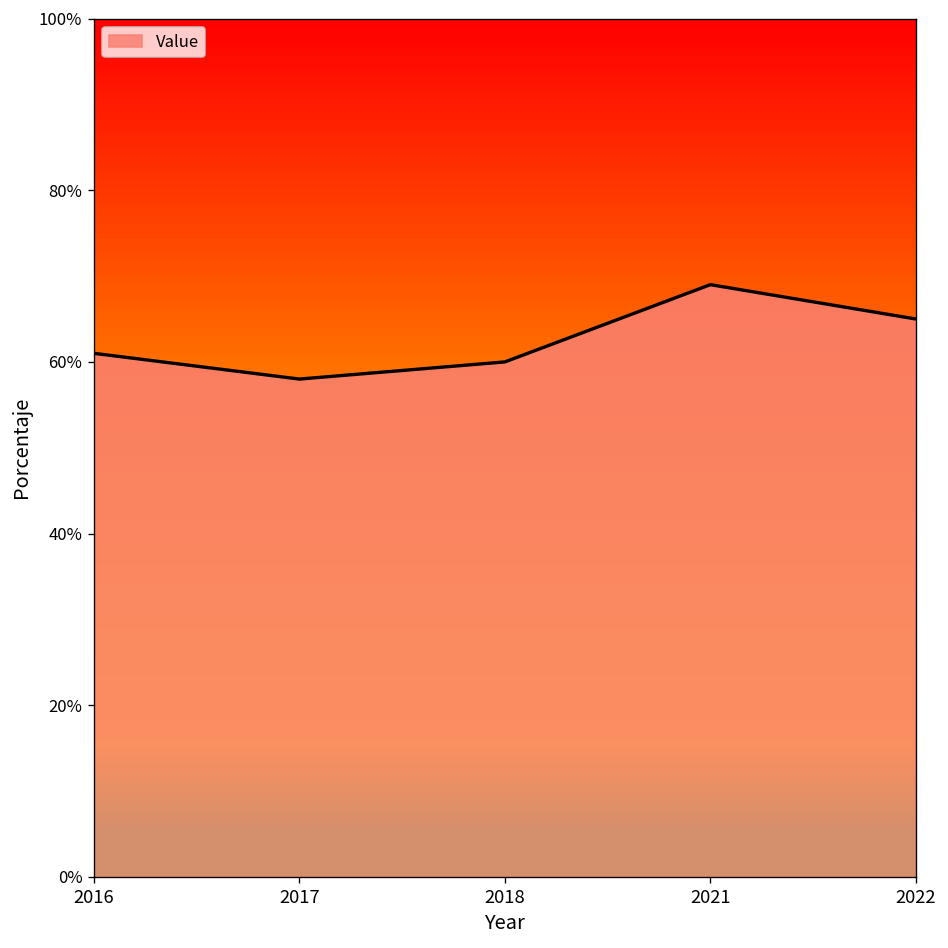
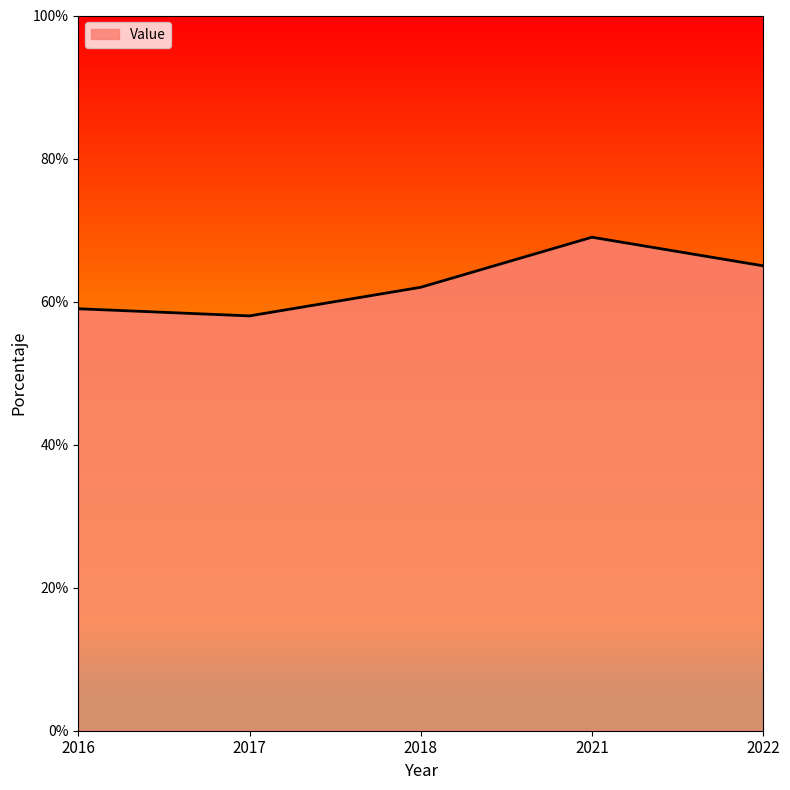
2016: 61% -> 59%
2018: 60% -> 62%
